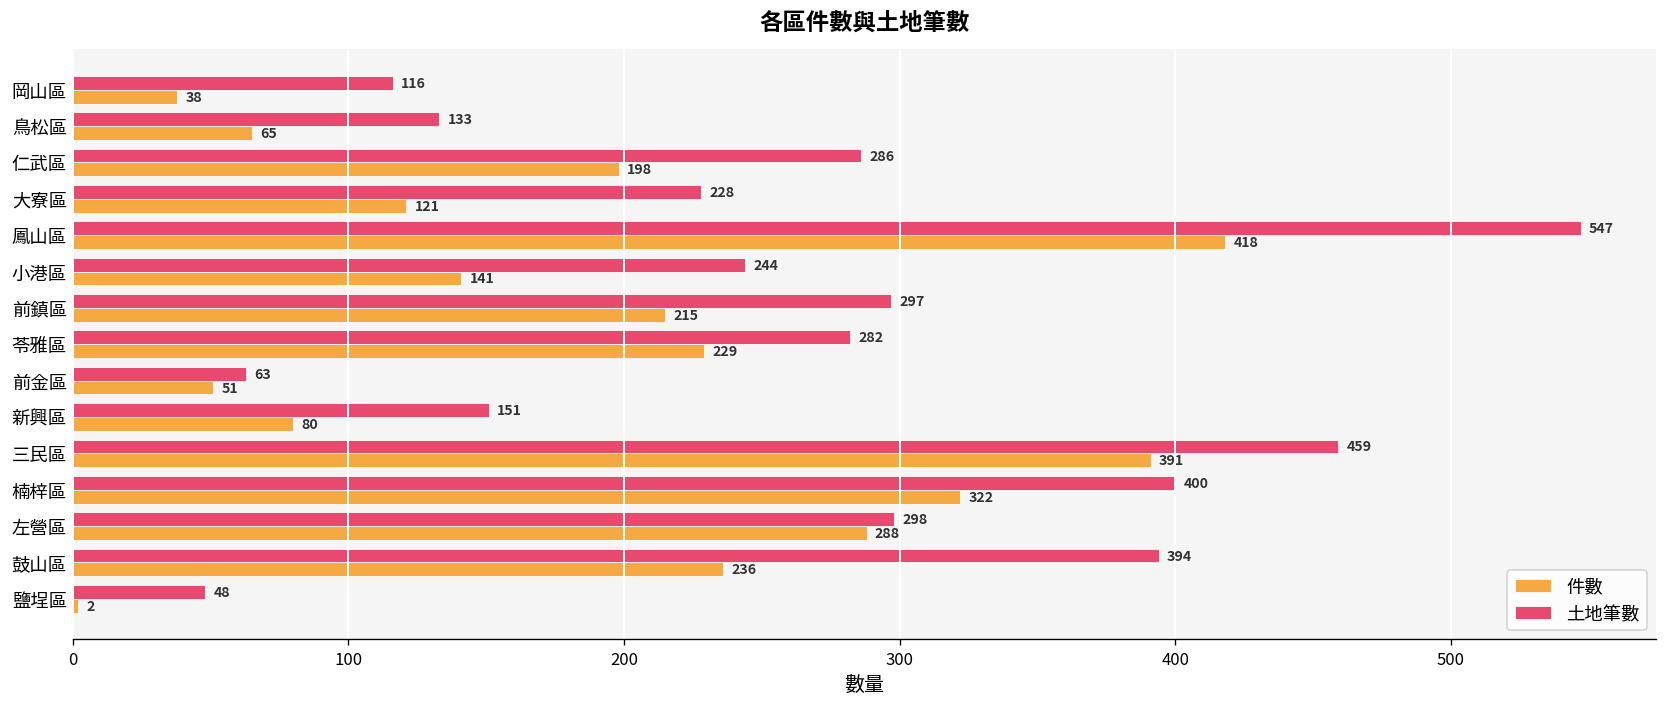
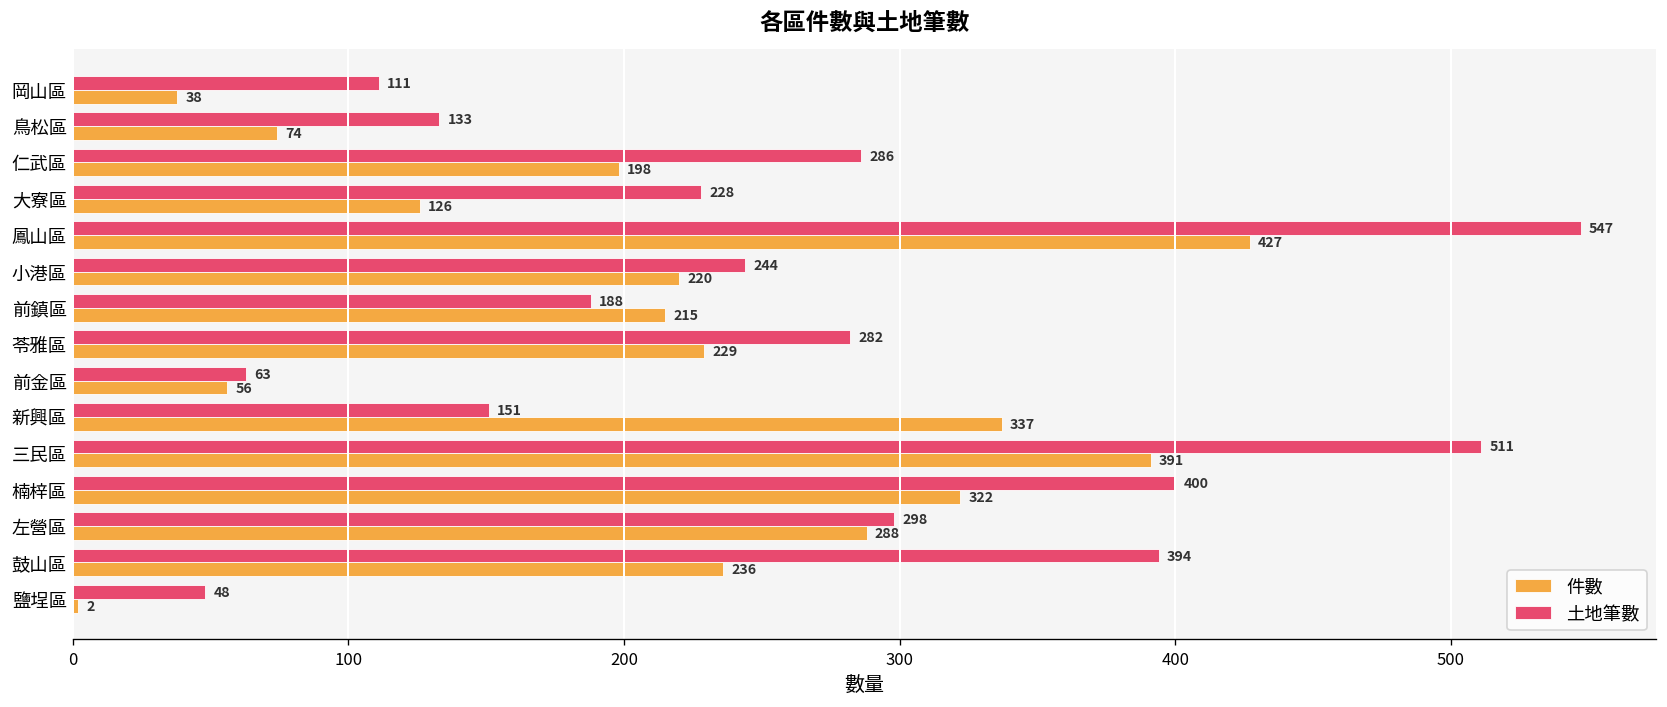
土地筆數, 岡山區: 116 -> 111
件數, 鳥松區: 65 -> 74
件數, 大寮區: 121 -> 126
件數, 鳳山區: 418 -> 427
件數, 小港區: 141 -> 220
土地筆數, 前鎮區: 297 -> 188
件數, 前金區: 51 -> 56
件數, 新興區: 80 -> 337
土地筆數, 三民區: 459 -> 511
